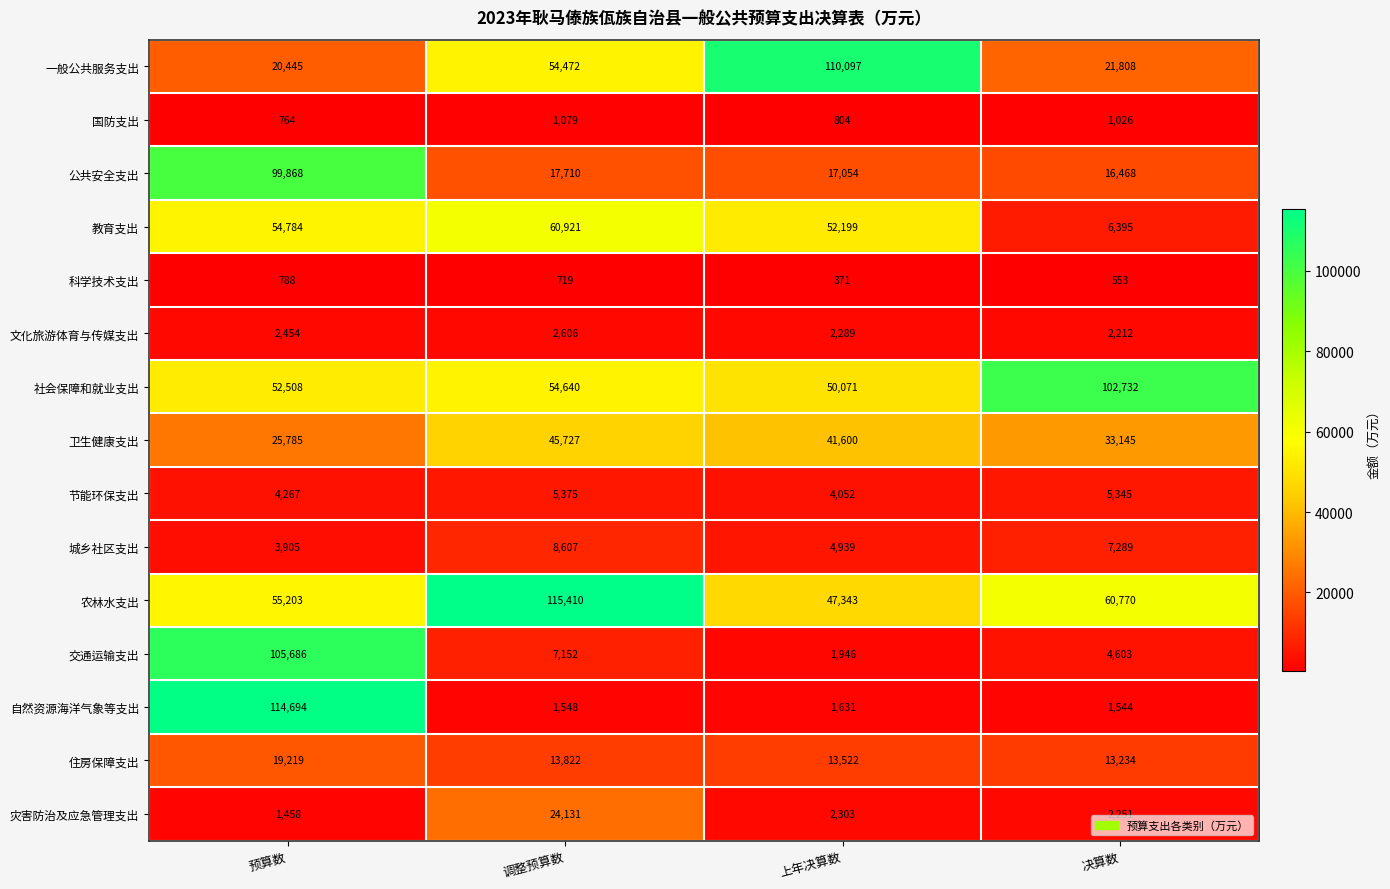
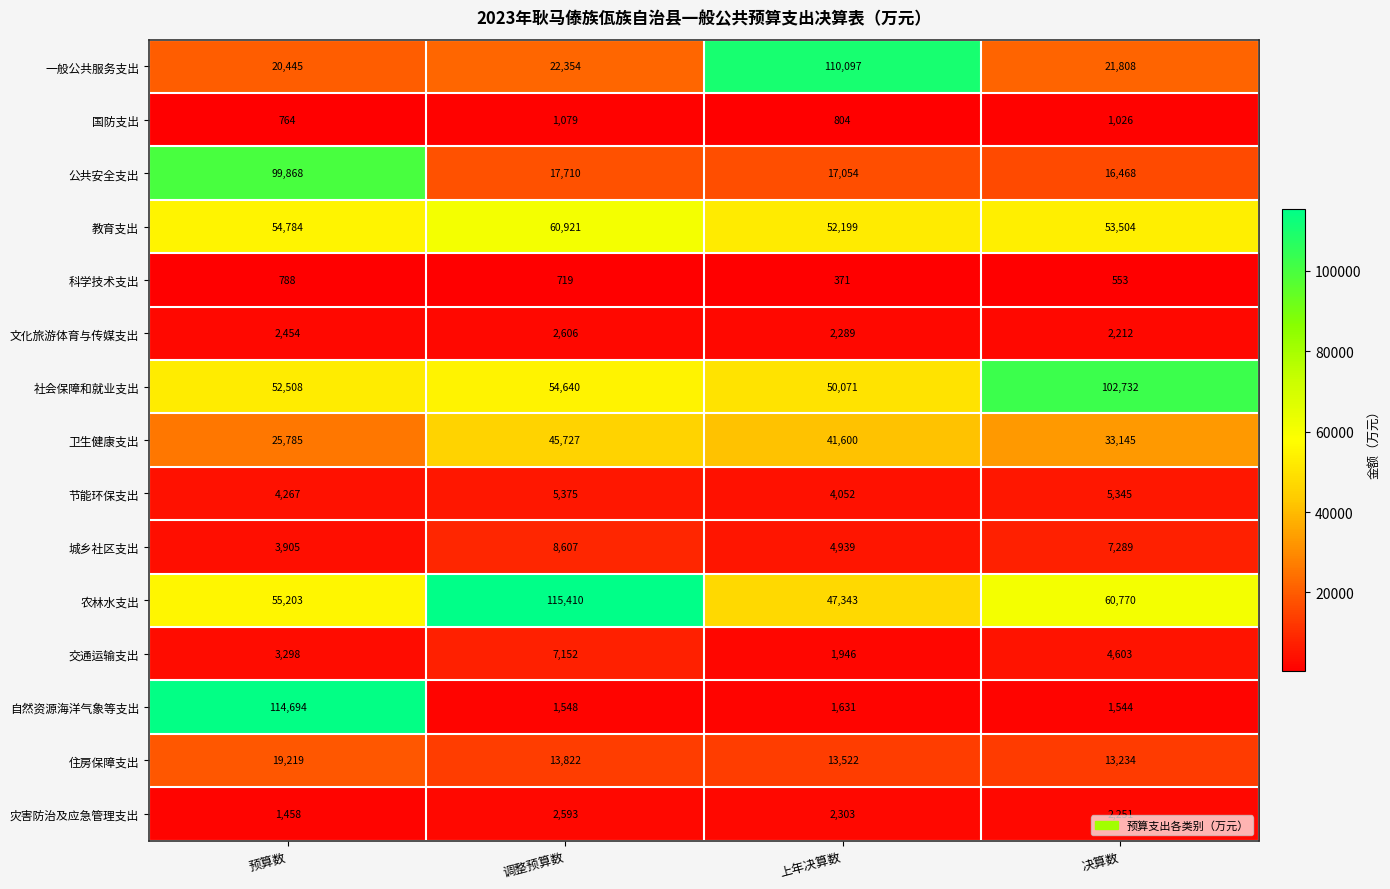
一般公共服务支出, 调整预算数: 54,472 -> 22,354
教育支出, 决算数: 6,395 -> 53,504
交通运输支出, 预算数: 105,686 -> 3,298
灾害防治及应急管理支出, 调整预算数: 24,131 -> 2,593
